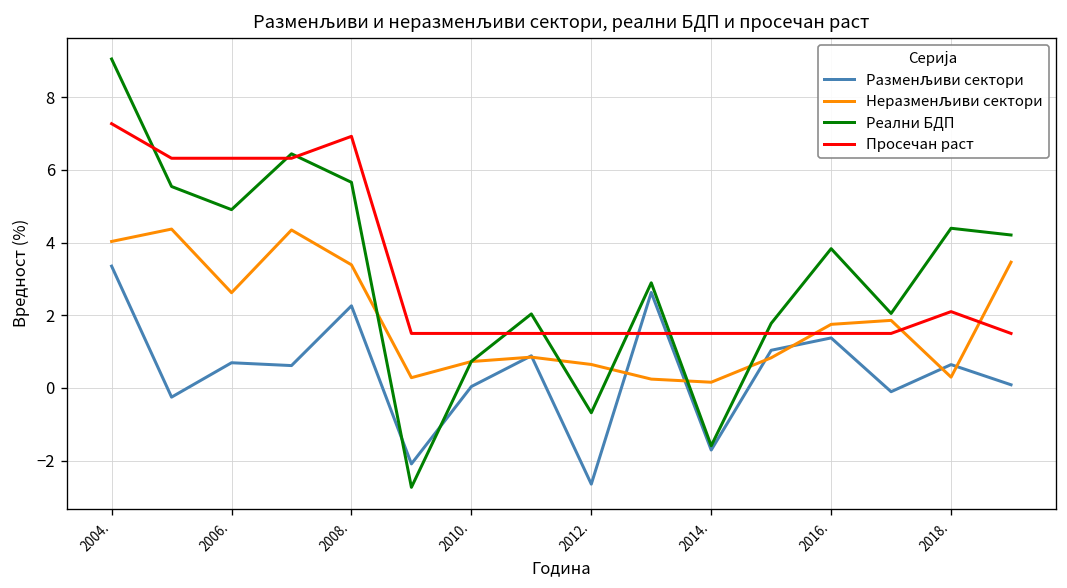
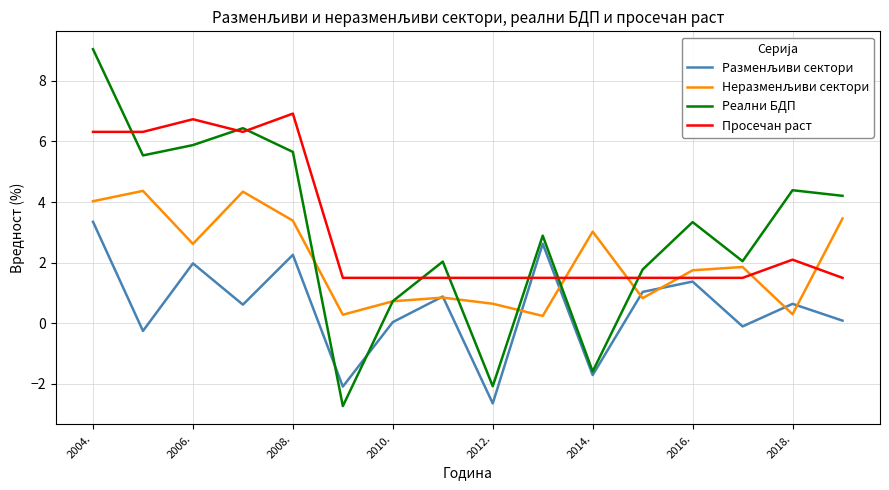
Просечан раст, 2004.: 7.3 -> 6.3
Разменљиви сектори, 2006.: 0.7 -> 2.0
Реални БДП, 2006.: 4.9 -> 5.9
Просечан раст, 2006.: 6.3 -> 6.7
Реални БДП, 2012.: -0.7 -> -2.1
Неразменљиви сектори, 2014.: 0.2 -> 3.0
Реални БДП, 2016.: 3.8 -> 3.3
